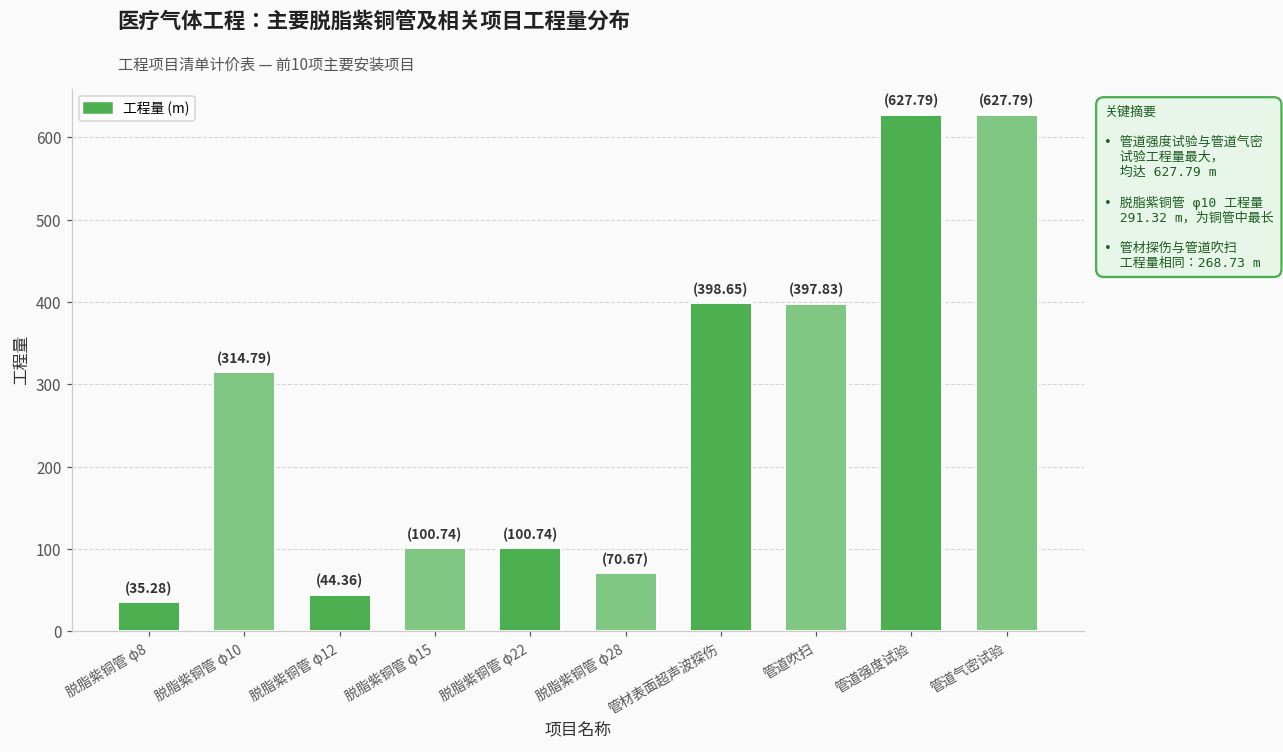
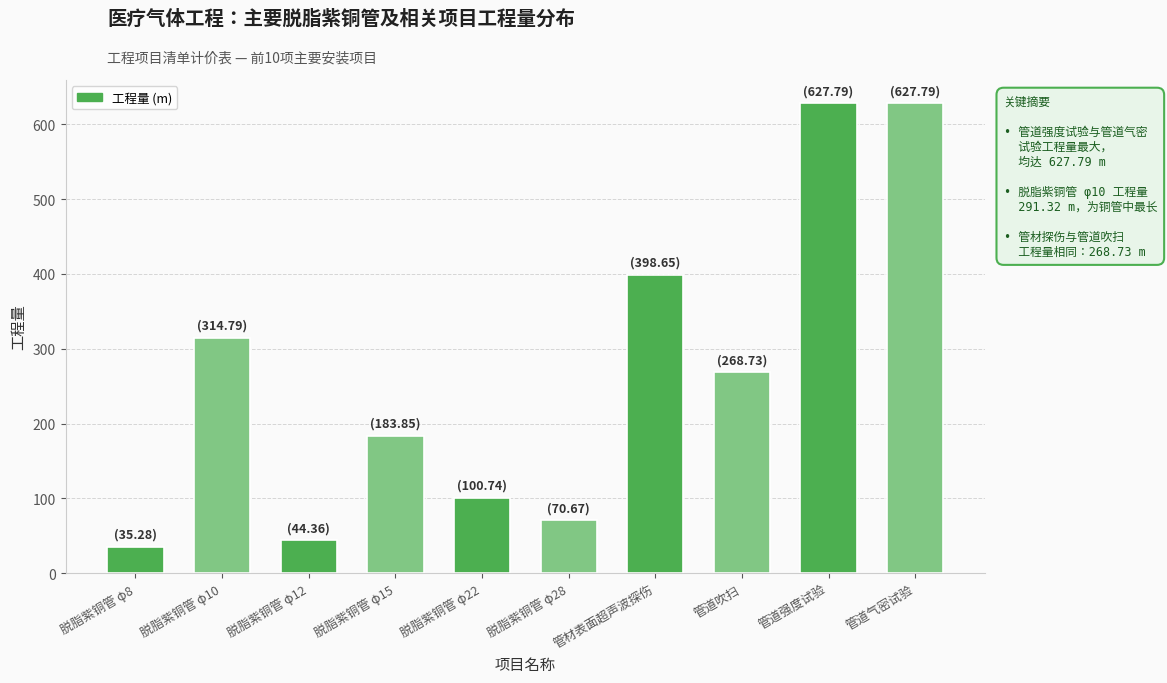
脱脂紫铜管 φ15: (100.74) -> (183.85)
管道吹扫: (397.83) -> (268.73)
